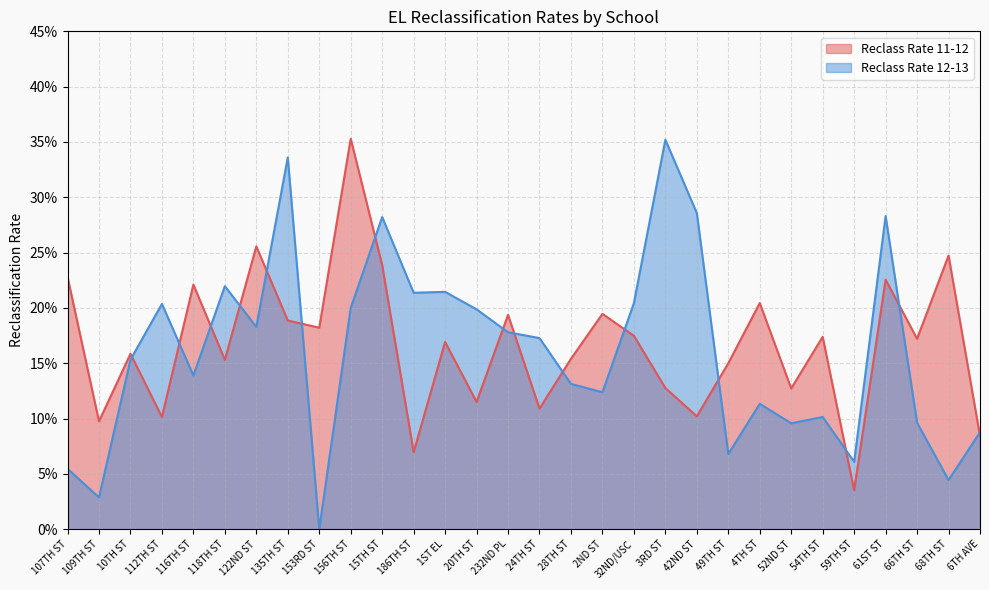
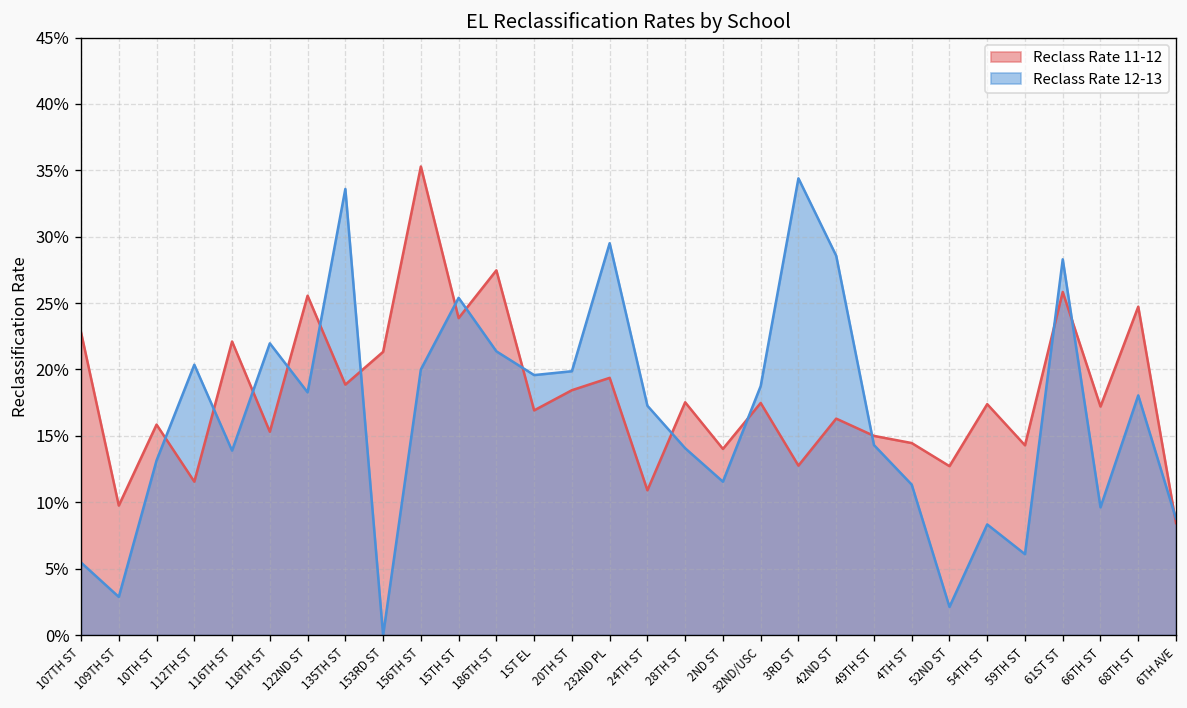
Reclass Rate 12-13, 10TH ST: 15.3% -> 13.2%
Reclass Rate 11-12, 112TH ST: 10.1% -> 11.6%
Reclass Rate 11-12, 153RD ST: 18.2% -> 21.3%
Reclass Rate 12-13, 15TH ST: 28.2% -> 25.4%
Reclass Rate 11-12, 186TH ST: 7.0% -> 27.5%
Reclass Rate 12-13, 1ST EL: 21.5% -> 19.6%
Reclass Rate 11-12, 20TH ST: 11.5% -> 18.4%
Reclass Rate 12-13, 232ND PL: 17.8% -> 29.5%
Reclass Rate 11-12, 28TH ST: 15.4% -> 17.5%
Reclass Rate 12-13, 28TH ST: 13.1% -> 14.1%
Reclass Rate 11-12, 2ND ST: 19.5% -> 14.0%
Reclass Rate 12-13, 2ND ST: 12.4% -> 11.6%
Reclass Rate 12-13, 32ND/USC: 20.4% -> 18.8%
Reclass Rate 12-13, 3RD ST: 35.2% -> 34.4%
Reclass Rate 11-12, 42ND ST: 10.2% -> 16.3%
Reclass Rate 12-13, 49TH ST: 6.8% -> 14.3%
Reclass Rate 11-12, 4TH ST: 20.4% -> 14.5%
Reclass Rate 12-13, 52ND ST: 9.6% -> 2.1%
Reclass Rate 12-13, 54TH ST: 10.1% -> 8.3%
Reclass Rate 11-12, 59TH ST: 3.5% -> 14.3%
Reclass Rate 11-12, 61ST ST: 22.6% -> 25.8%
Reclass Rate 12-13, 68TH ST: 4.4% -> 18.1%
